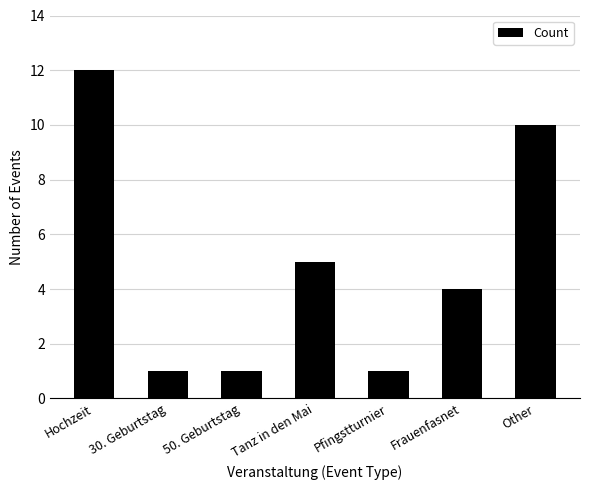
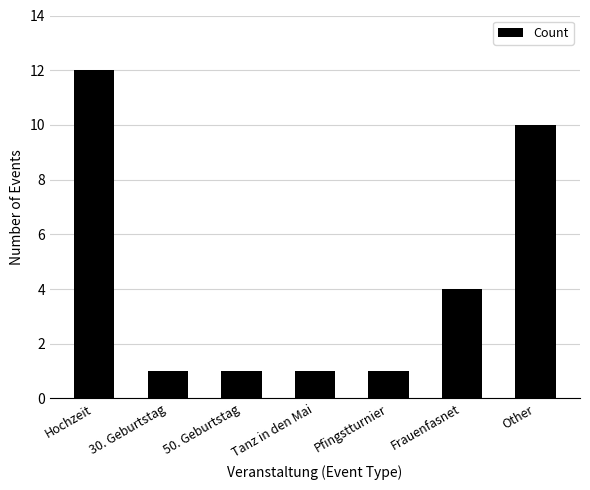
Tanz in den Mai: 5 -> 1
